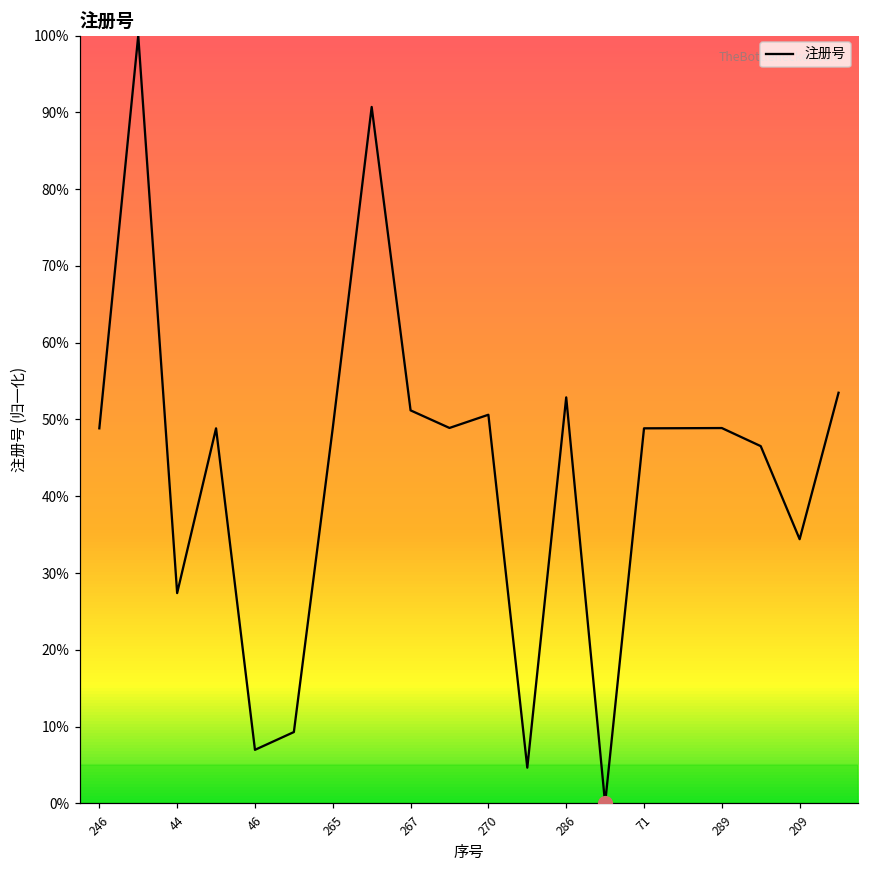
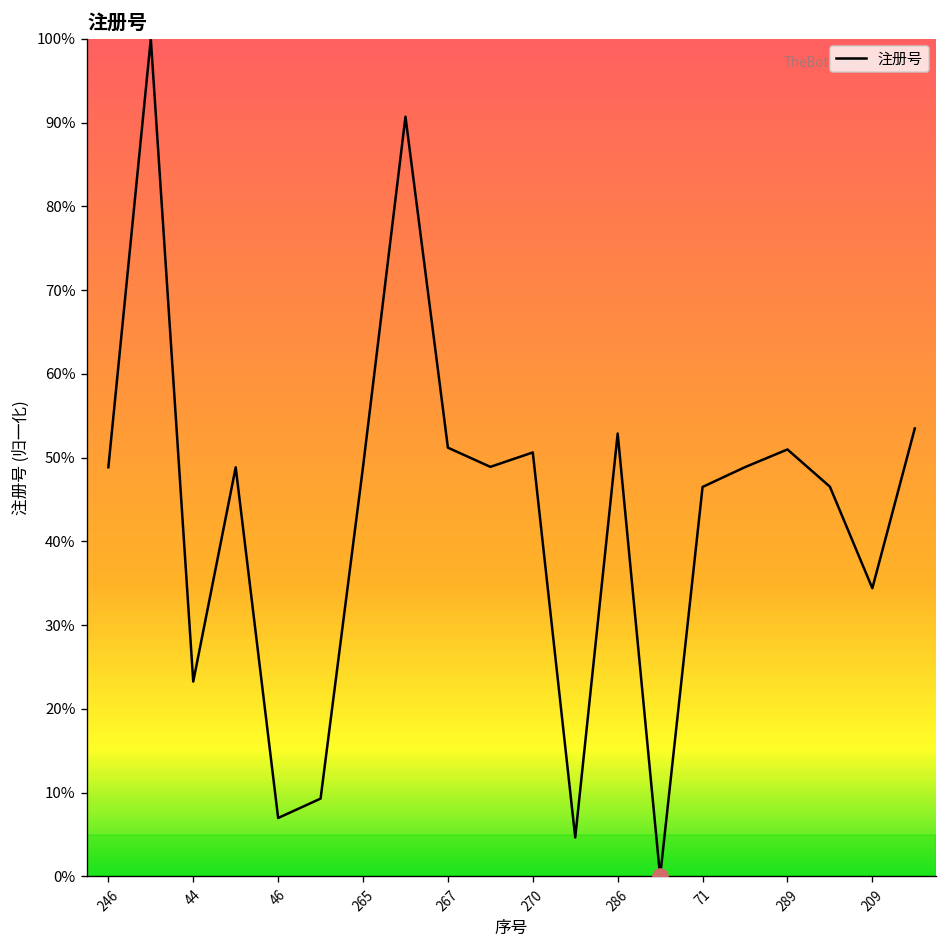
注册号, 44: 27% -> 23%
注册号, 71: 49% -> 46%
注册号, 289: 49% -> 51%
